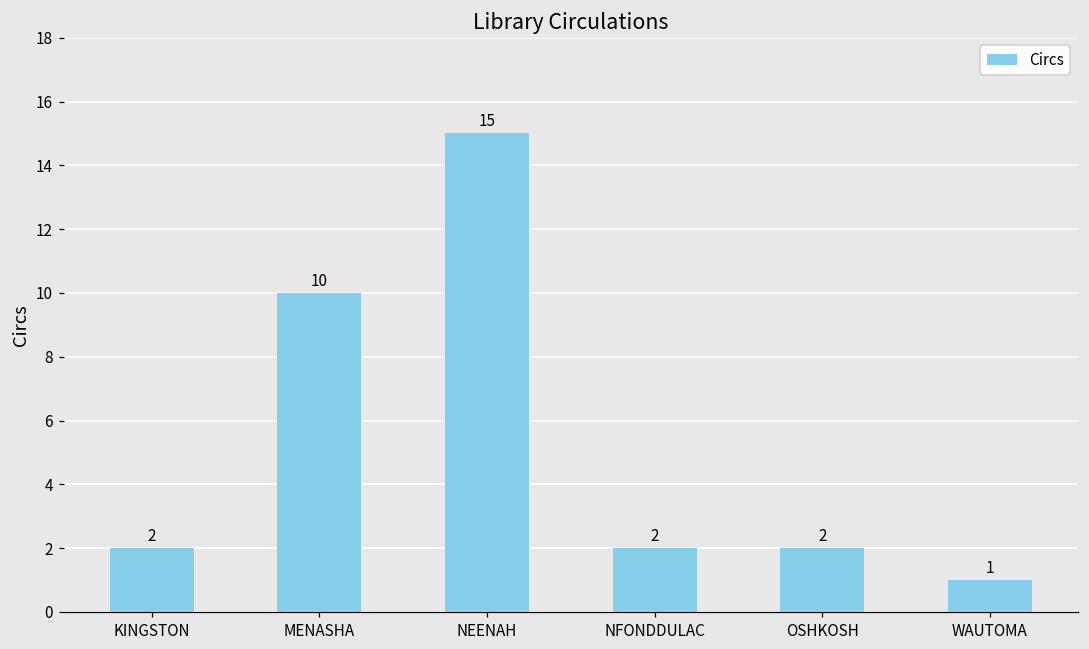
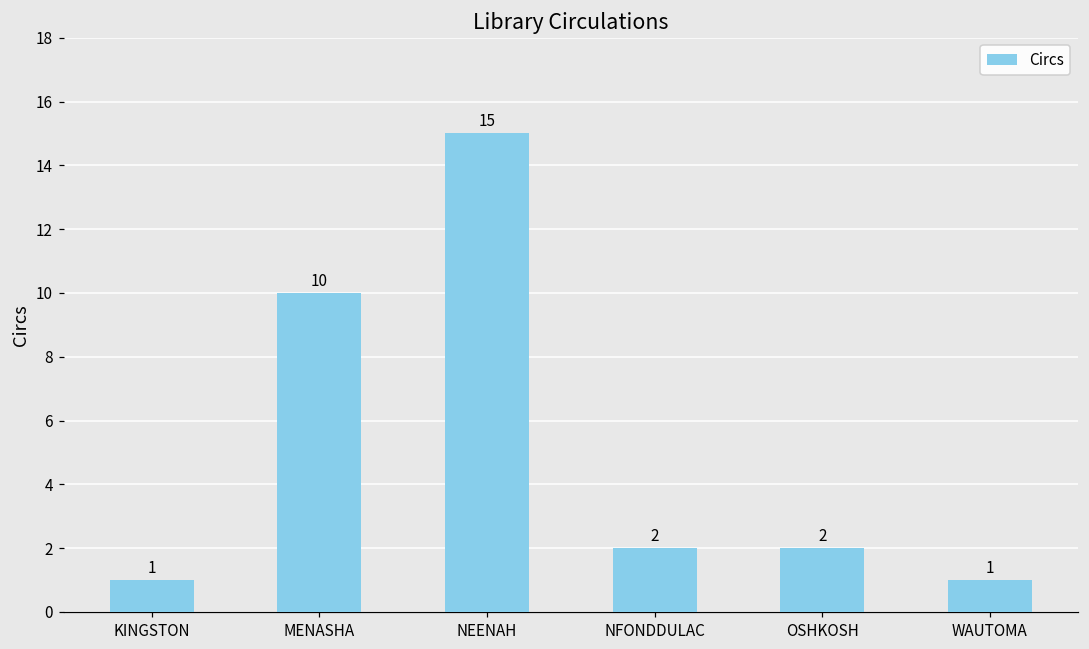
KINGSTON: 2 -> 1
